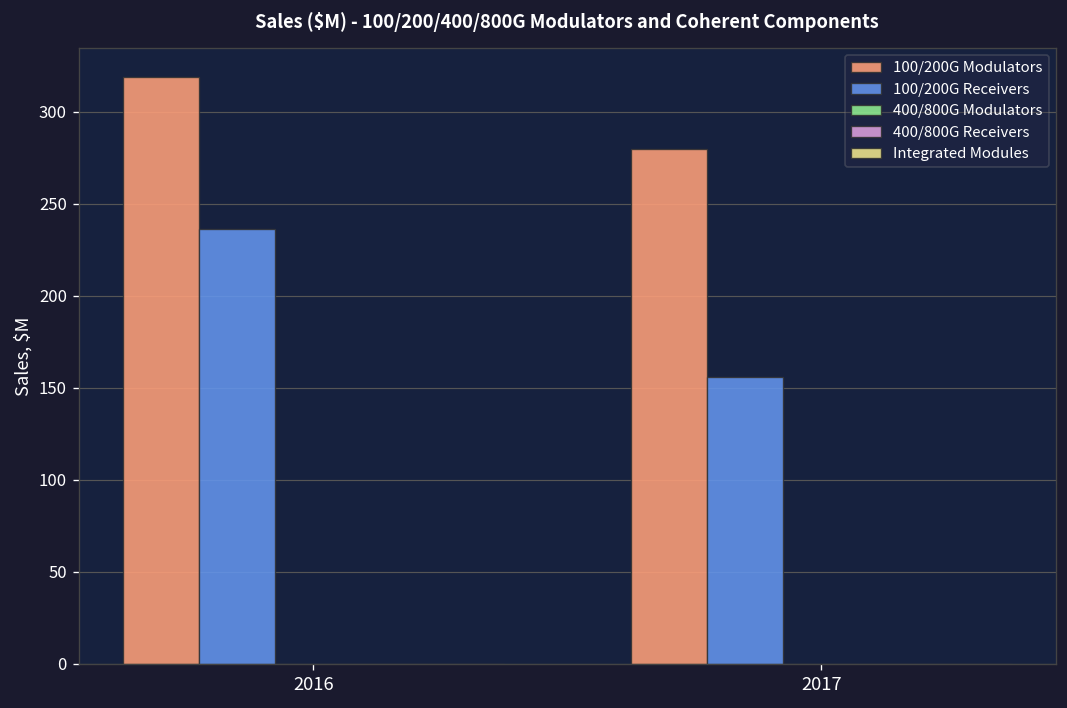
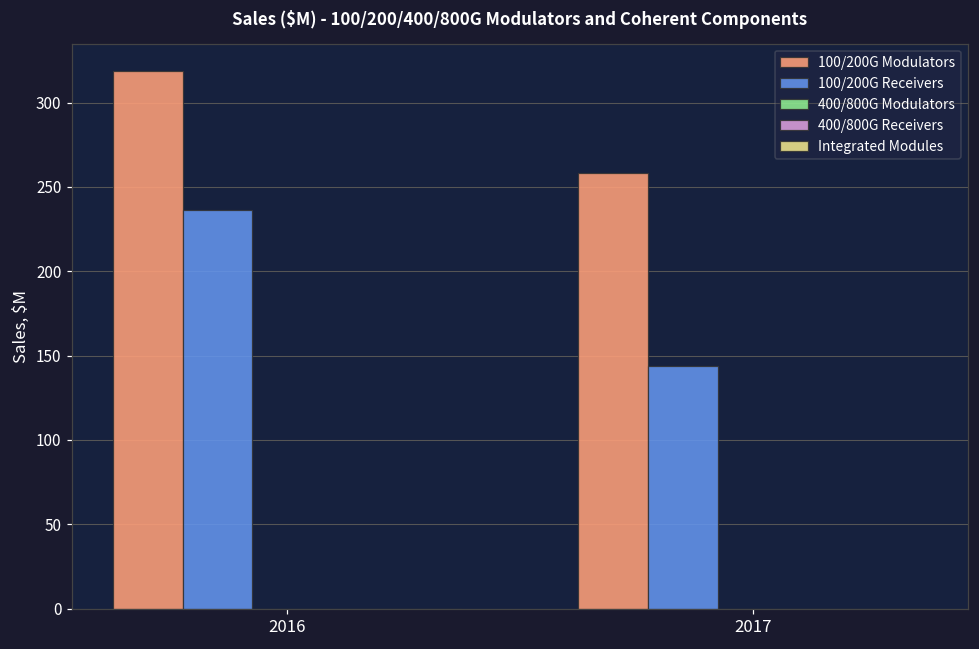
100/200G Modulators, 2017: 280 -> 259
100/200G Receivers, 2017: 156 -> 144
